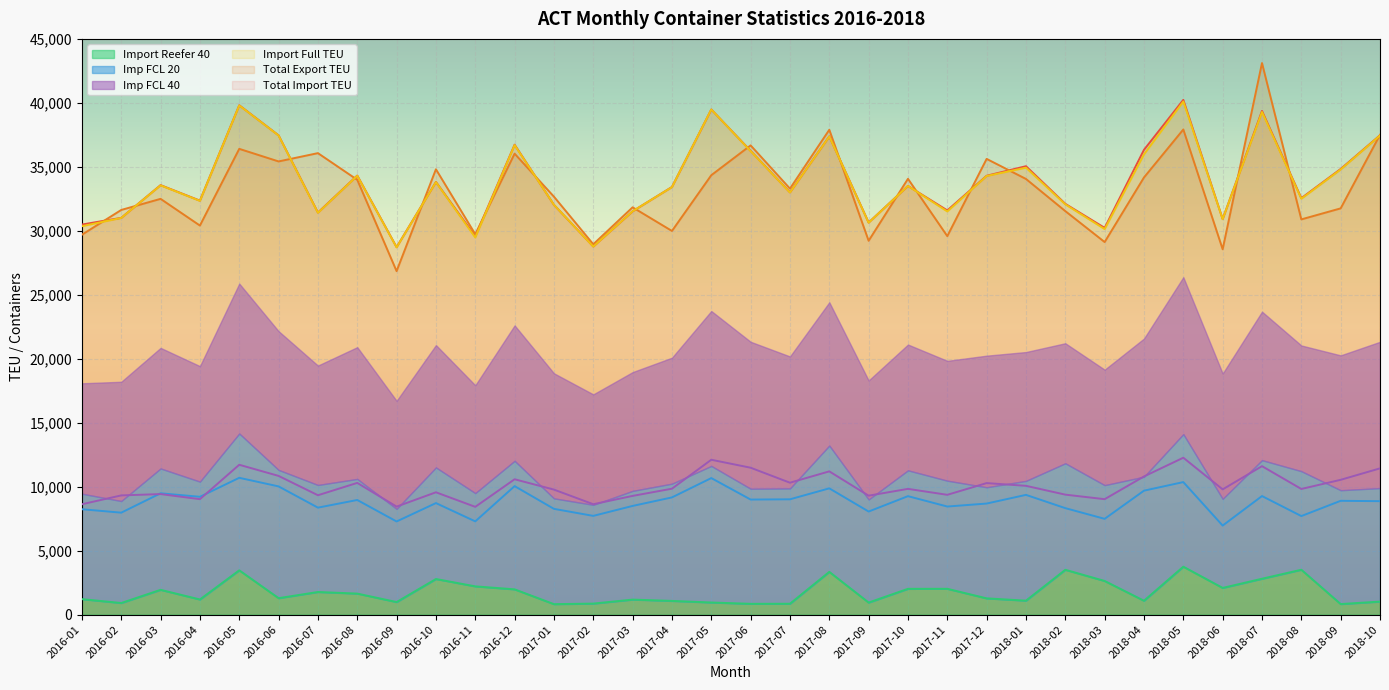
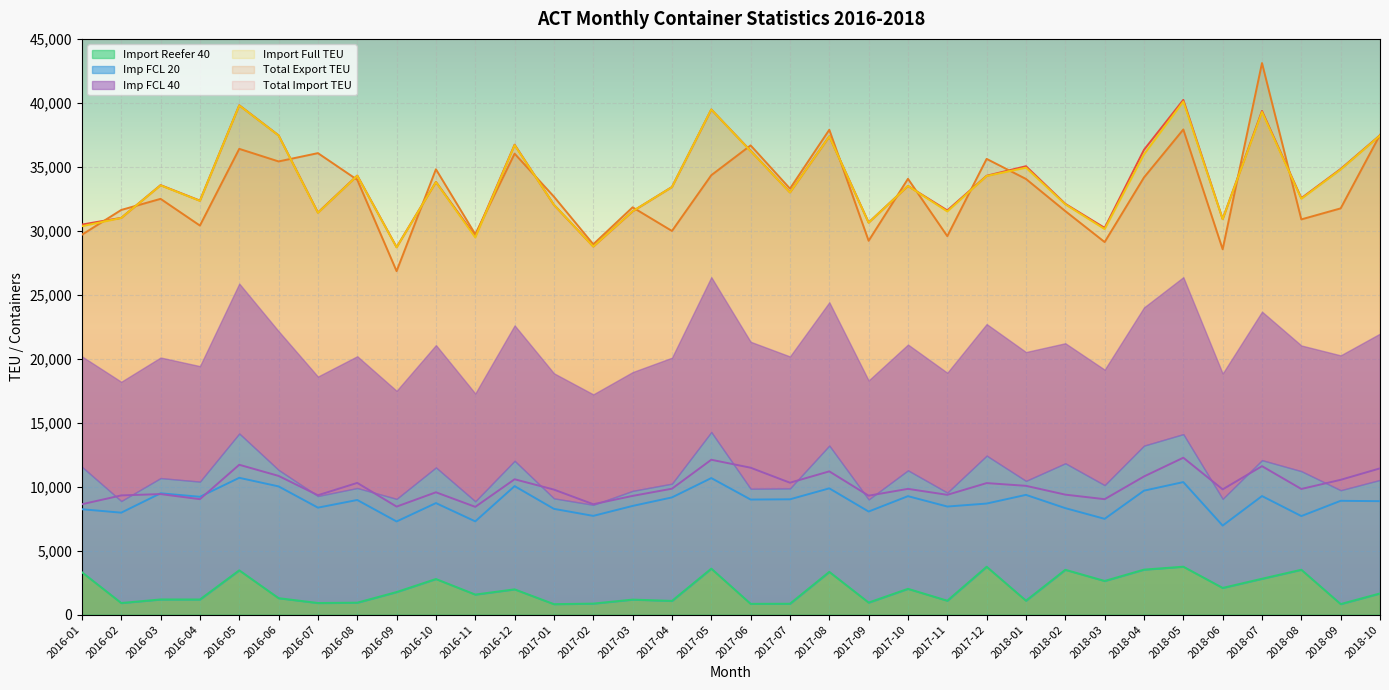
Import Reefer 40, 2016-01: 1,200 -> 3,300
Import Reefer 40, 2016-03: 1,900 -> 1,200
Import Reefer 40, 2016-07: 1,800 -> 900
Import Reefer 40, 2016-08: 1,600 -> 900
Import Reefer 40, 2016-09: 1,000 -> 1,800
Import Reefer 40, 2016-11: 2,200 -> 1,600
Import Reefer 40, 2017-05: 1,000 -> 3,600
Import Reefer 40, 2017-11: 2,000 -> 1,100
Import Reefer 40, 2017-12: 1,300 -> 3,700
Import Reefer 40, 2018-04: 1,100 -> 3,500
Import Reefer 40, 2018-10: 1,000 -> 1,700
